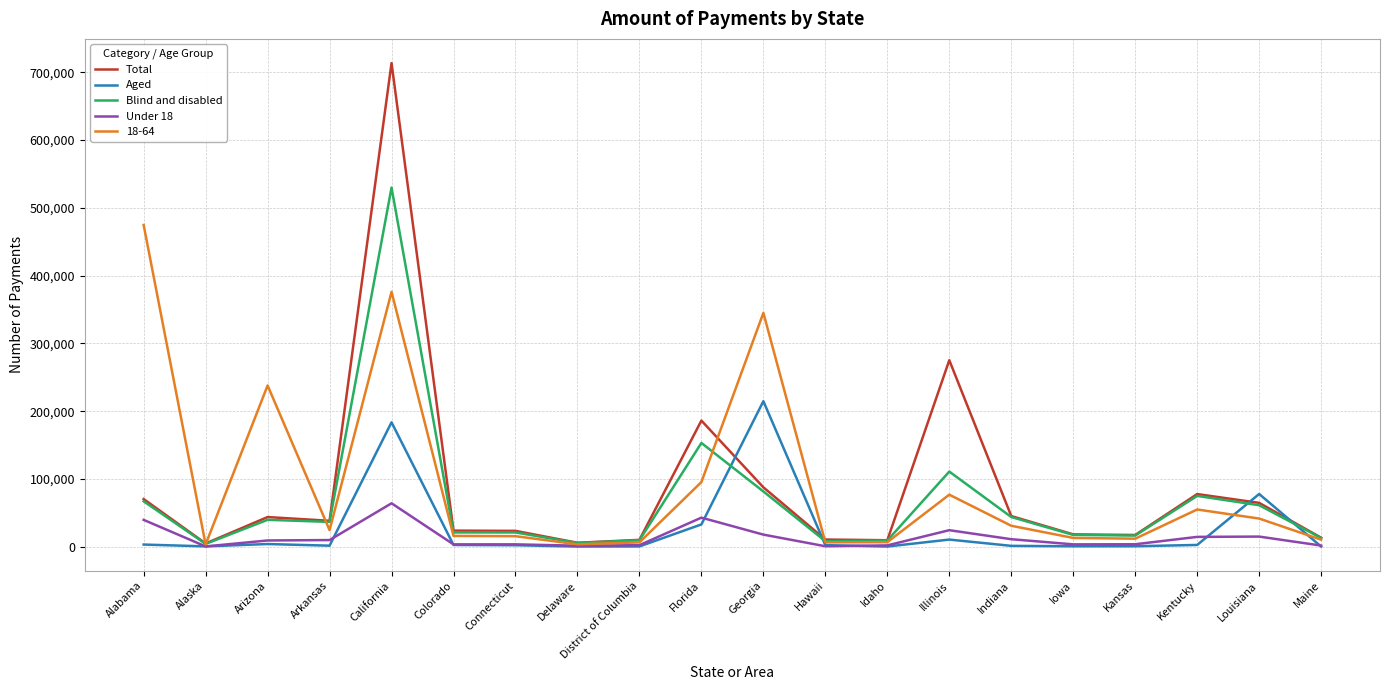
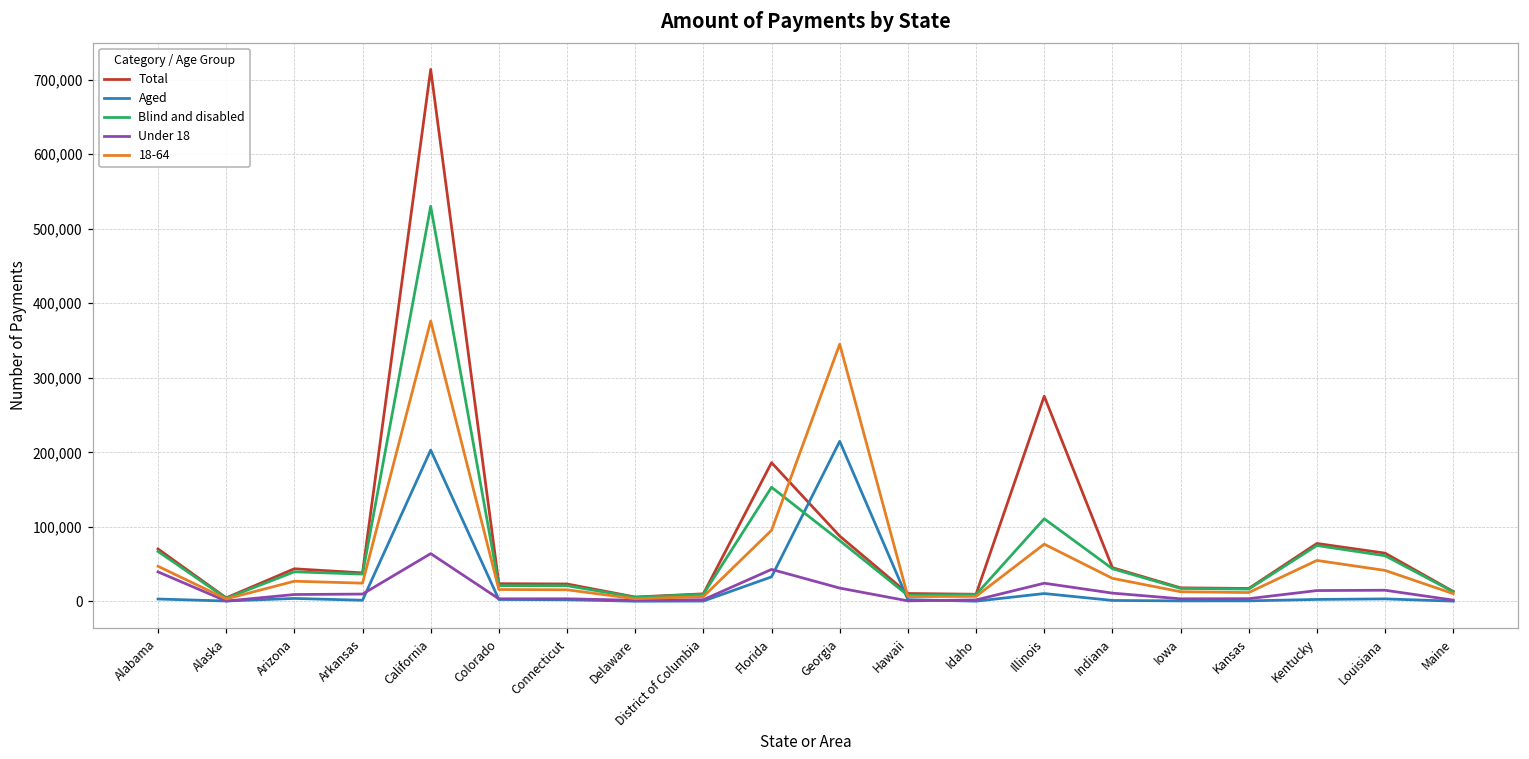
18-64, Alabama: 470,000 -> 50,000
18-64, Arizona: 240,000 -> 30,000
Aged, California: 180,000 -> 200,000
Aged, Louisiana: 80,000 -> 0
